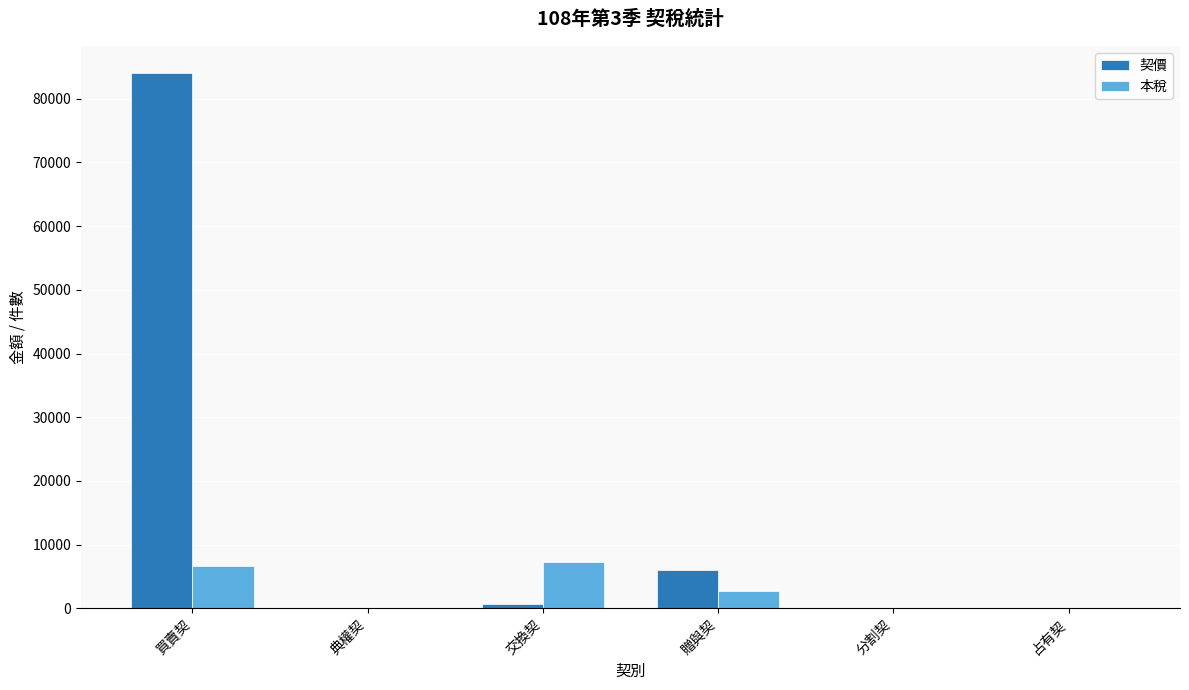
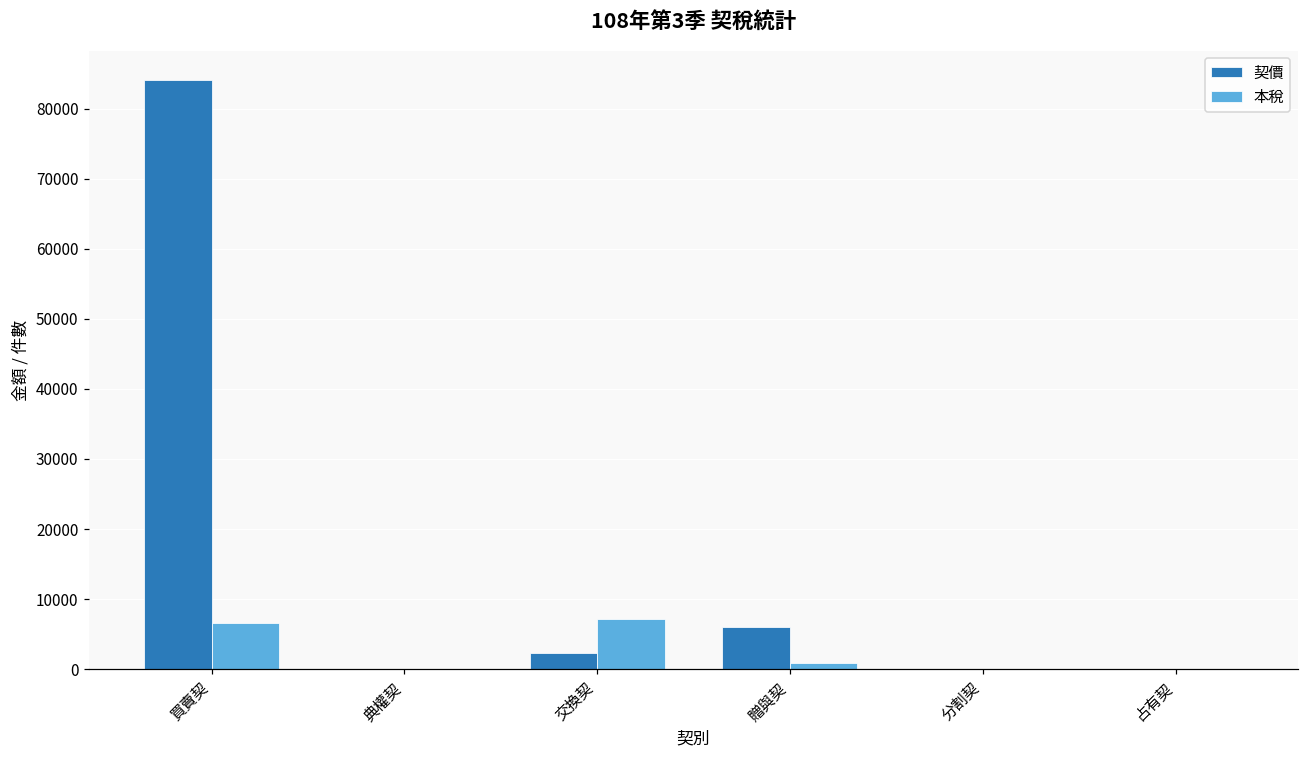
契價, 交換契: 1000 -> 2000
本稅, 贈與契: 3000 -> 1000
